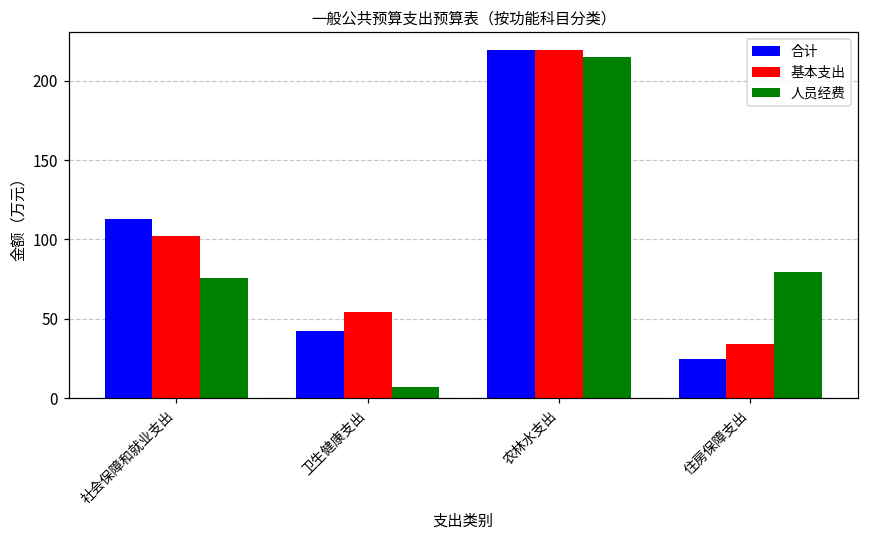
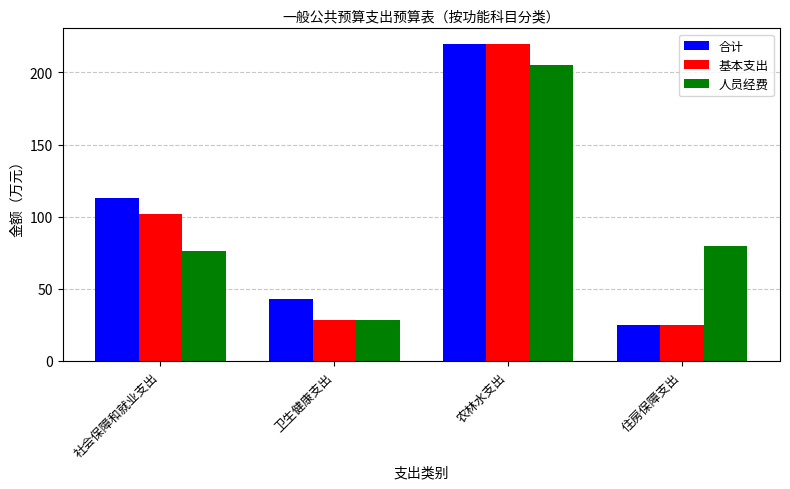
基本支出, 卫生健康支出: 54 -> 28
人员经费, 卫生健康支出: 7 -> 28
人员经费, 农林水支出: 215 -> 205
基本支出, 住房保障支出: 34 -> 25
